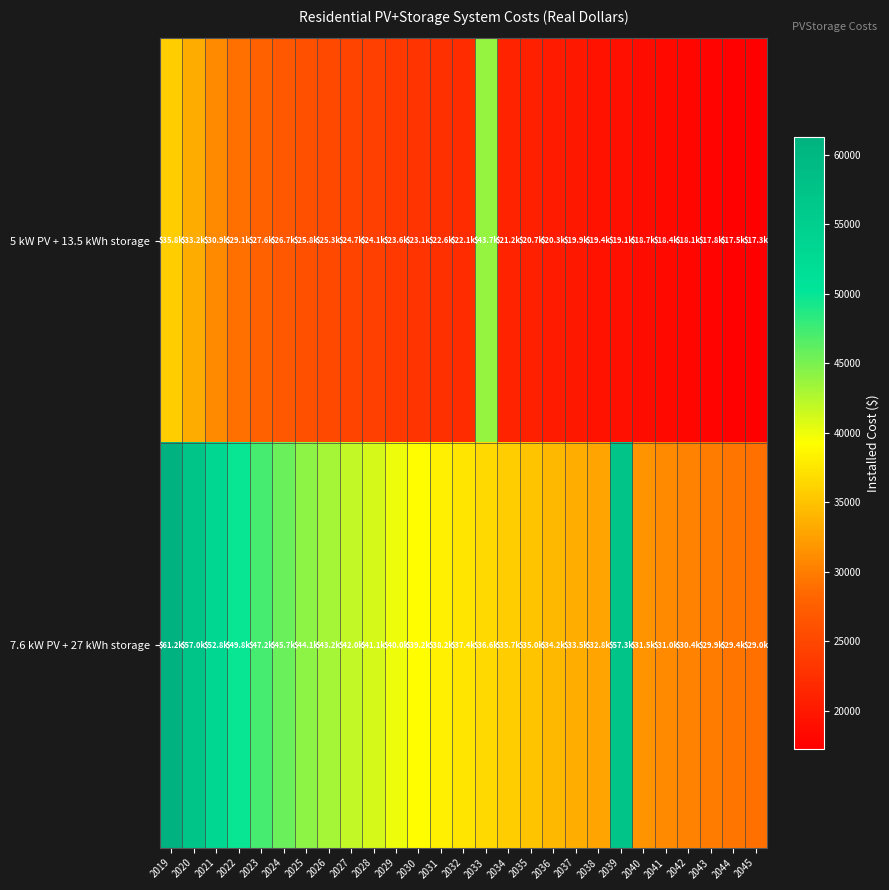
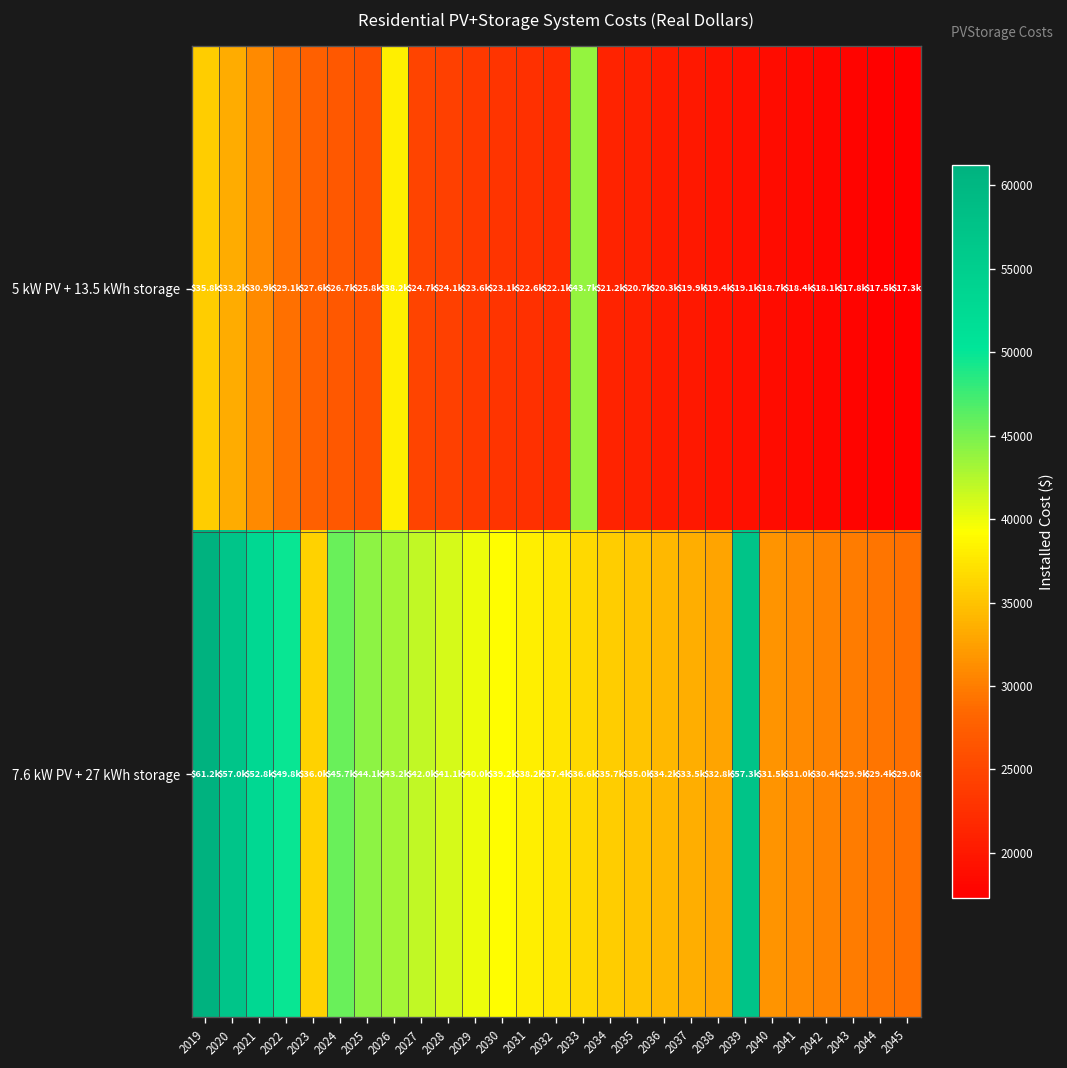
5 kW PV + 13.5 kWh storage, 2026: $25.3k -> $38.2k
7.6 kW PV + 27 kWh storage, 2023: $47.2k -> $36.0k
